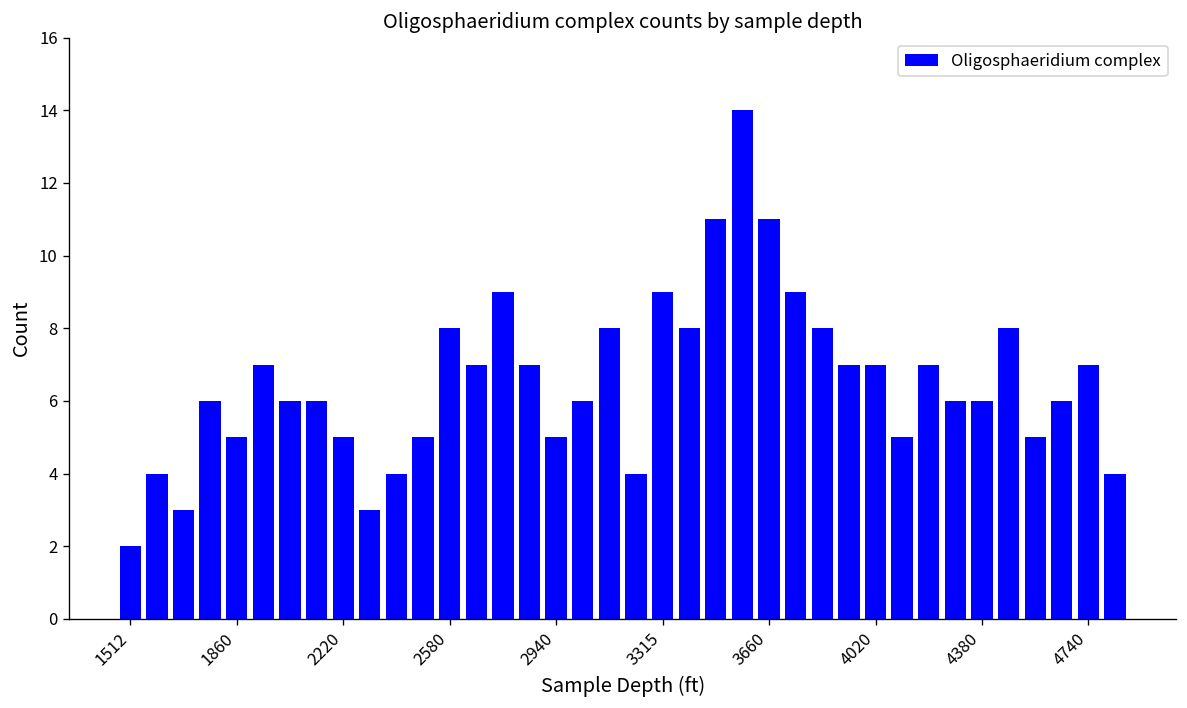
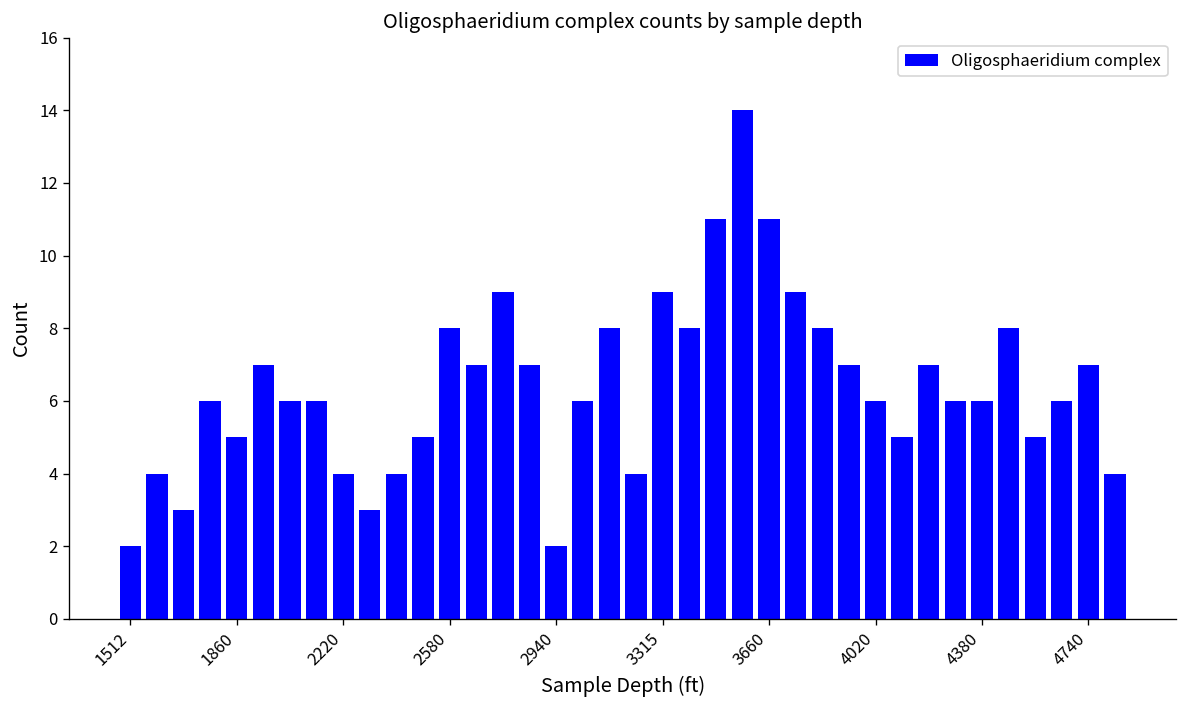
2220: 5 -> 4
2940: 5 -> 2
4020: 7 -> 6
